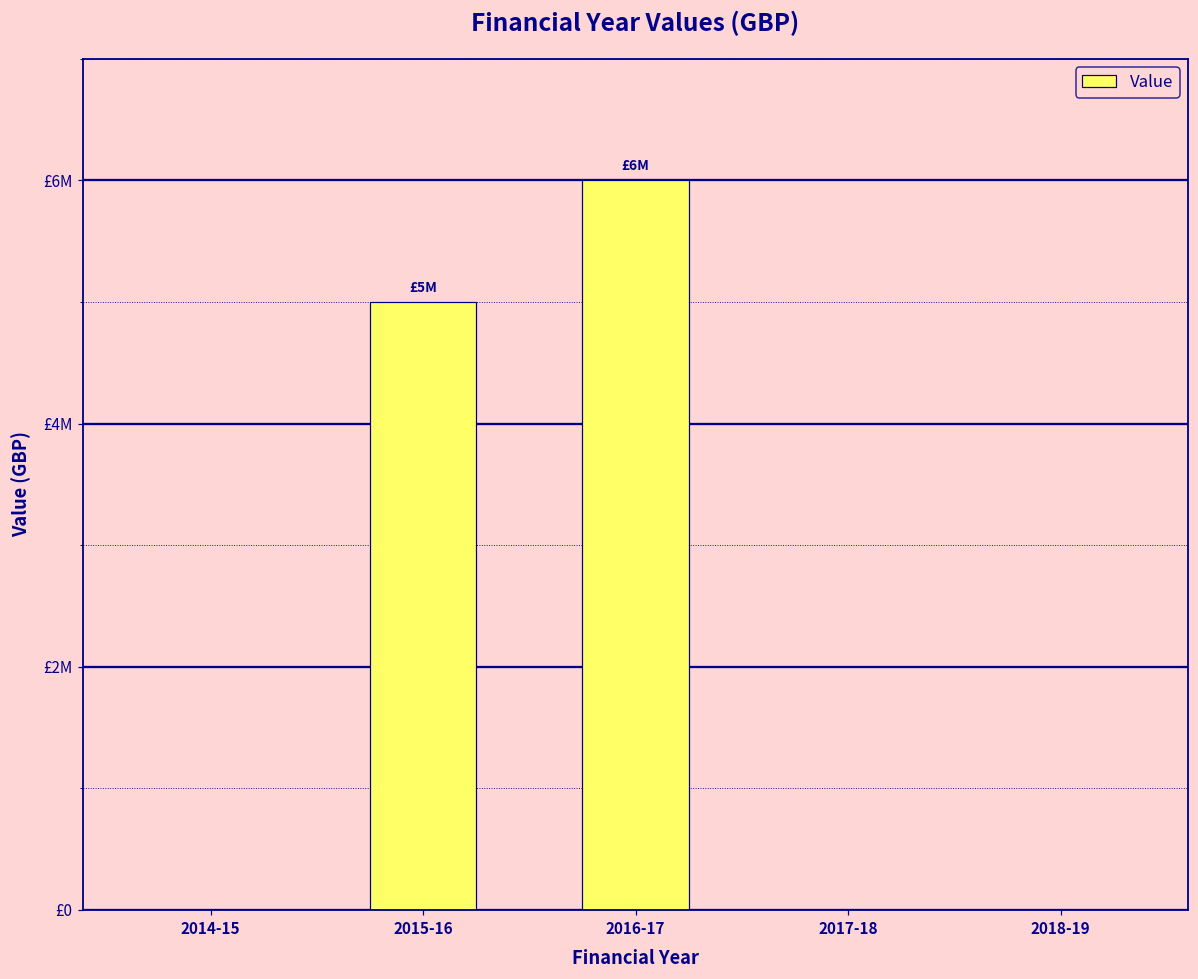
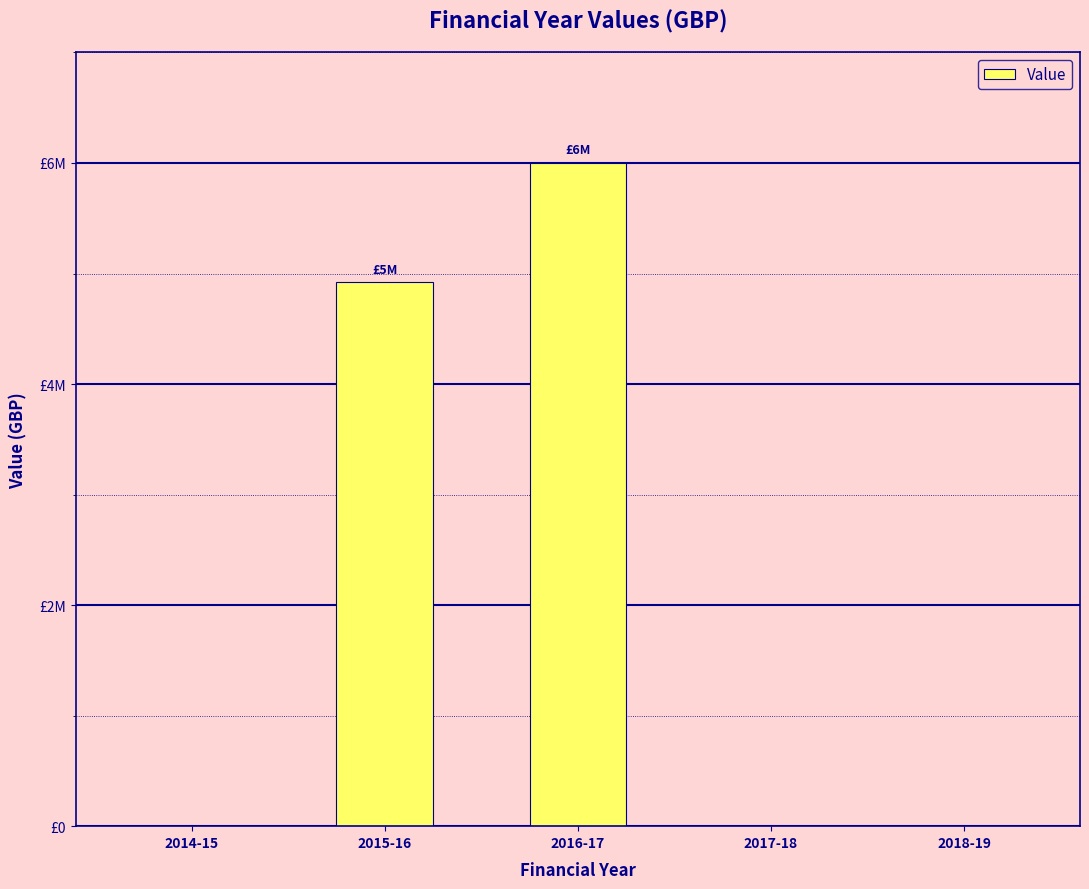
2015-16: £5000000 -> £4920000
